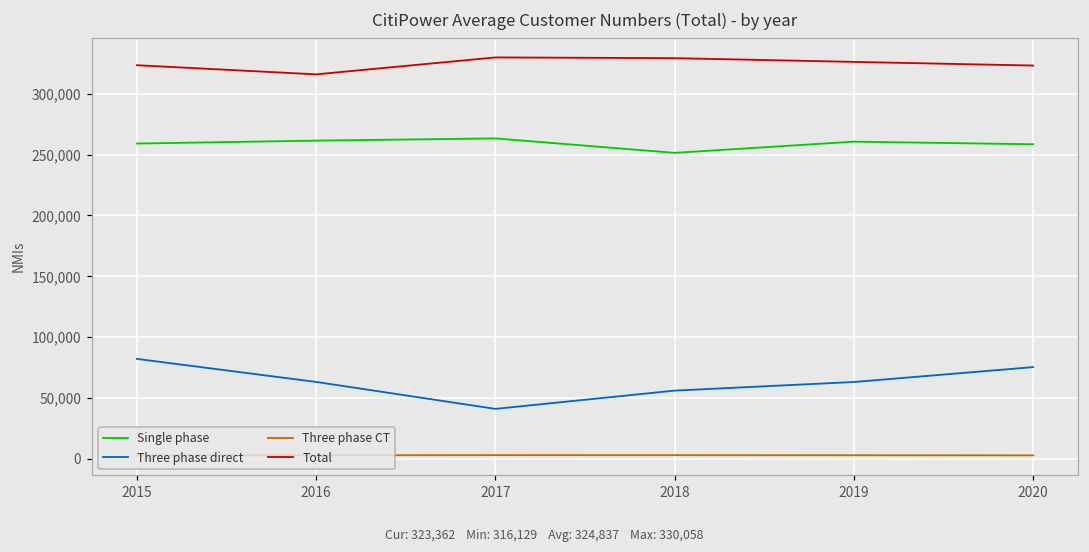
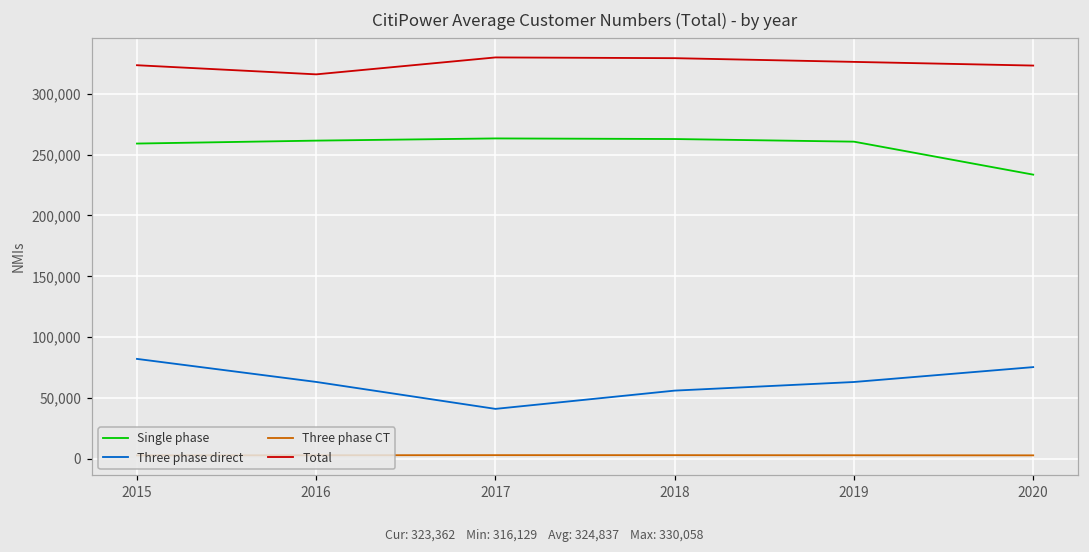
Single phase, 2018: 252,000 -> 263,000
Single phase, 2020: 259,000 -> 234,000
